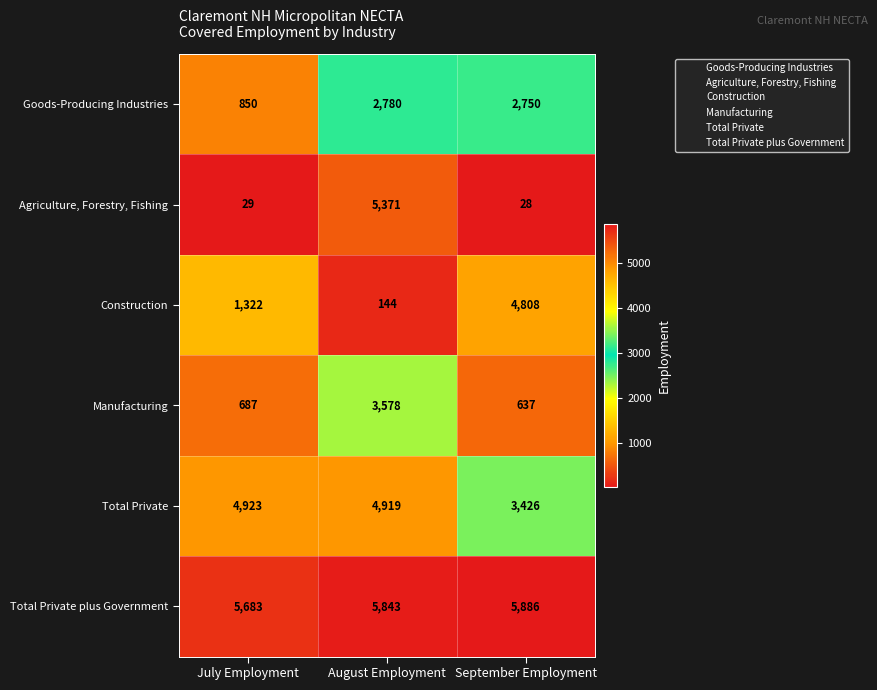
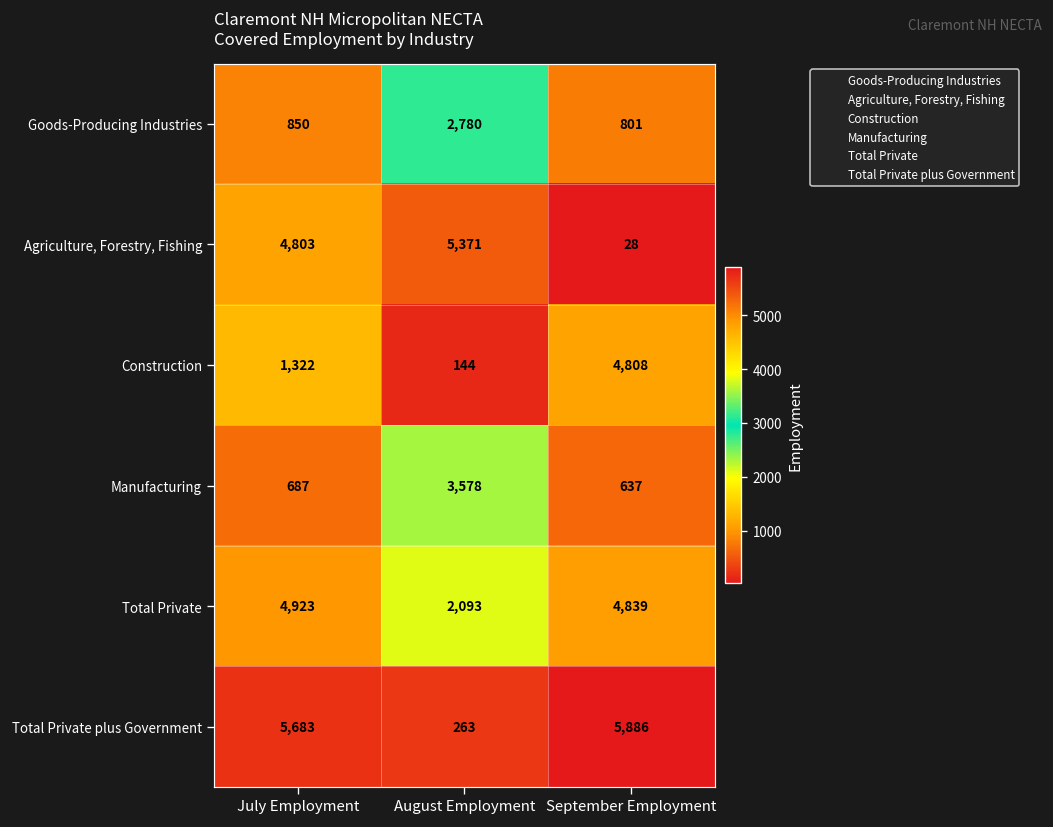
Goods-Producing Industries, September Employment: 2,750 -> 801
Agriculture, Forestry, Fishing, July Employment: 29 -> 4,803
Total Private, August Employment: 4,919 -> 2,093
Total Private, September Employment: 3,426 -> 4,839
Total Private plus Government, August Employment: 5,843 -> 263
